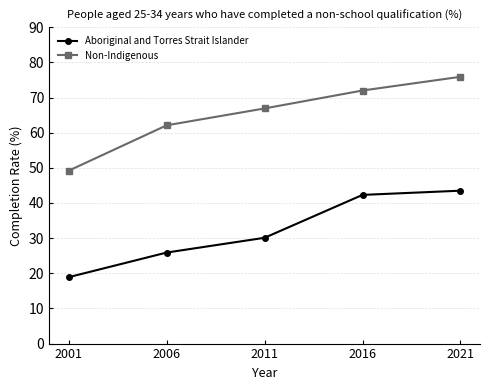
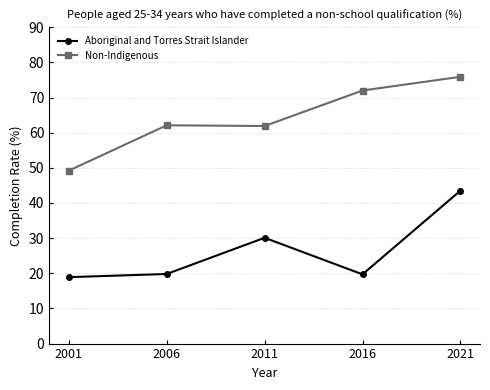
Aboriginal and Torres Strait Islander, 2006: 26 -> 20
Non-Indigenous, 2011: 67 -> 62
Aboriginal and Torres Strait Islander, 2016: 42 -> 20
